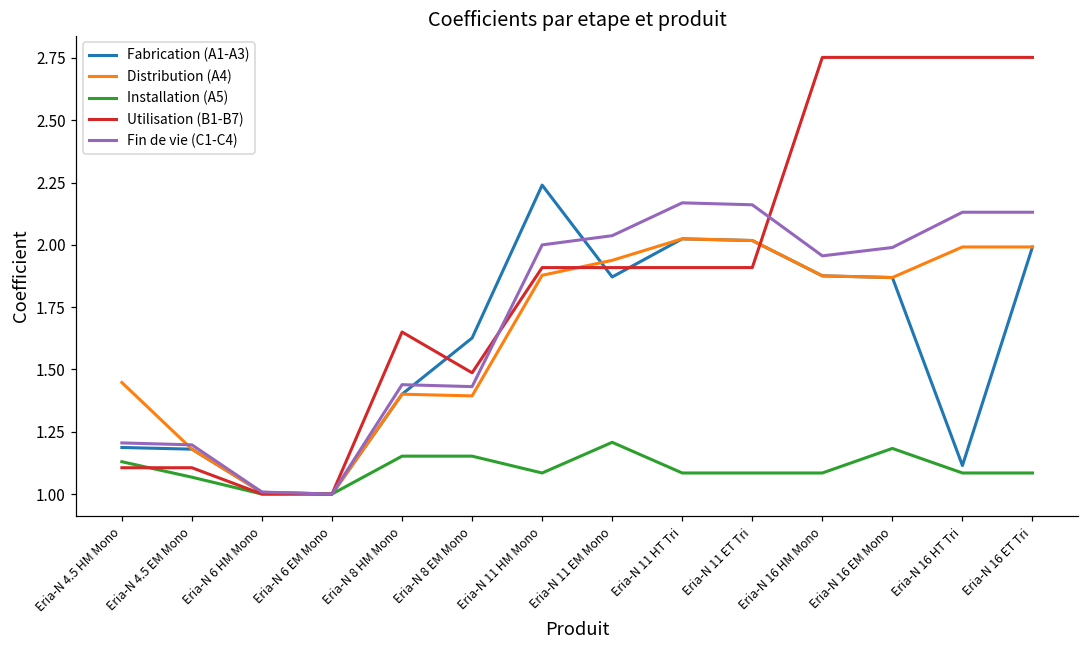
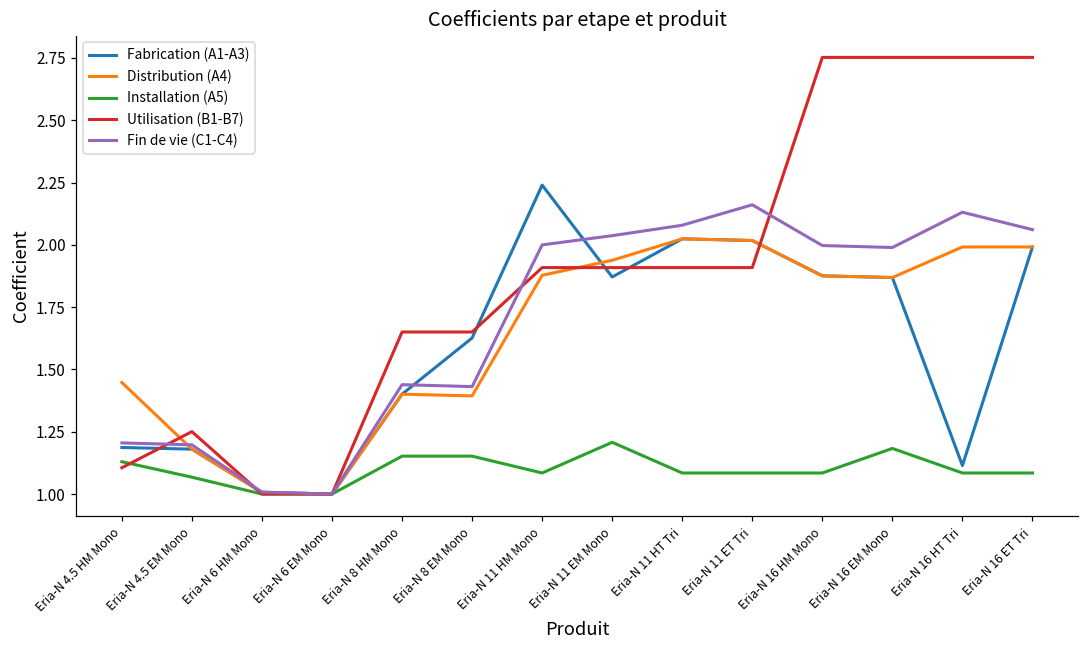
Utilisation (B1-B7), Eria-N 4.5 EM Mono: 1.11 -> 1.25
Utilisation (B1-B7), Eria-N 8 EM Mono: 1.49 -> 1.65
Fin de vie (C1-C4), Eria-N 11 HT Tri: 2.17 -> 2.08
Fin de vie (C1-C4), Eria-N 16 HM Mono: 1.96 -> 2.00
Fin de vie (C1-C4), Eria-N 16 ET Tri: 2.13 -> 2.06
